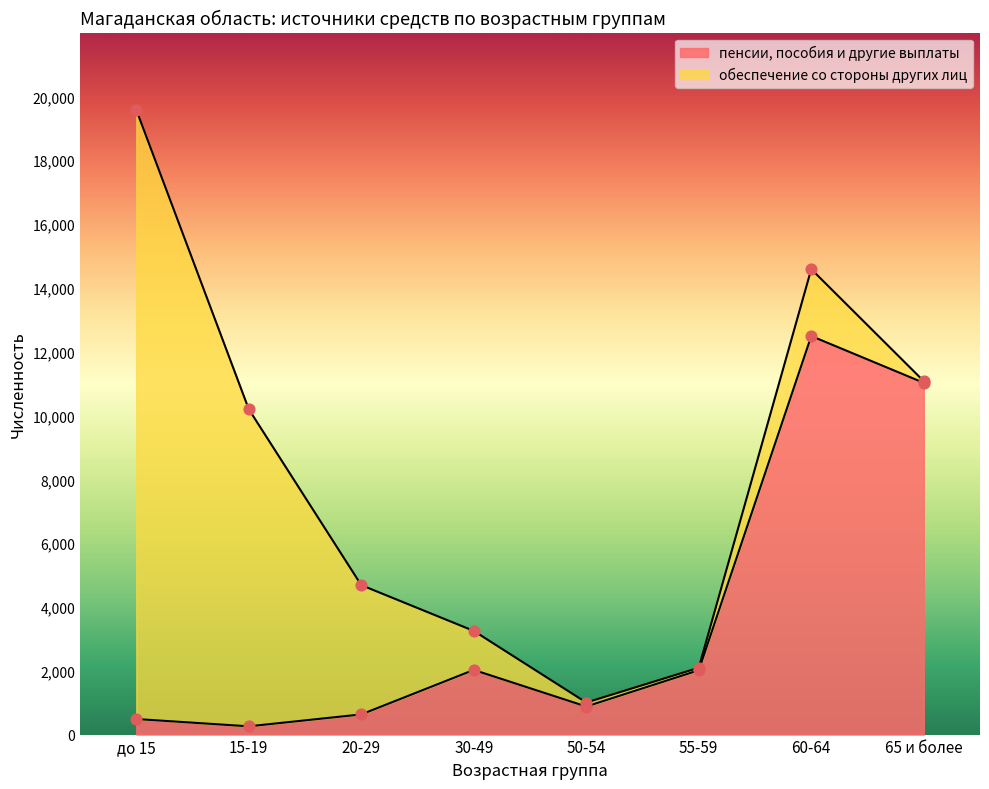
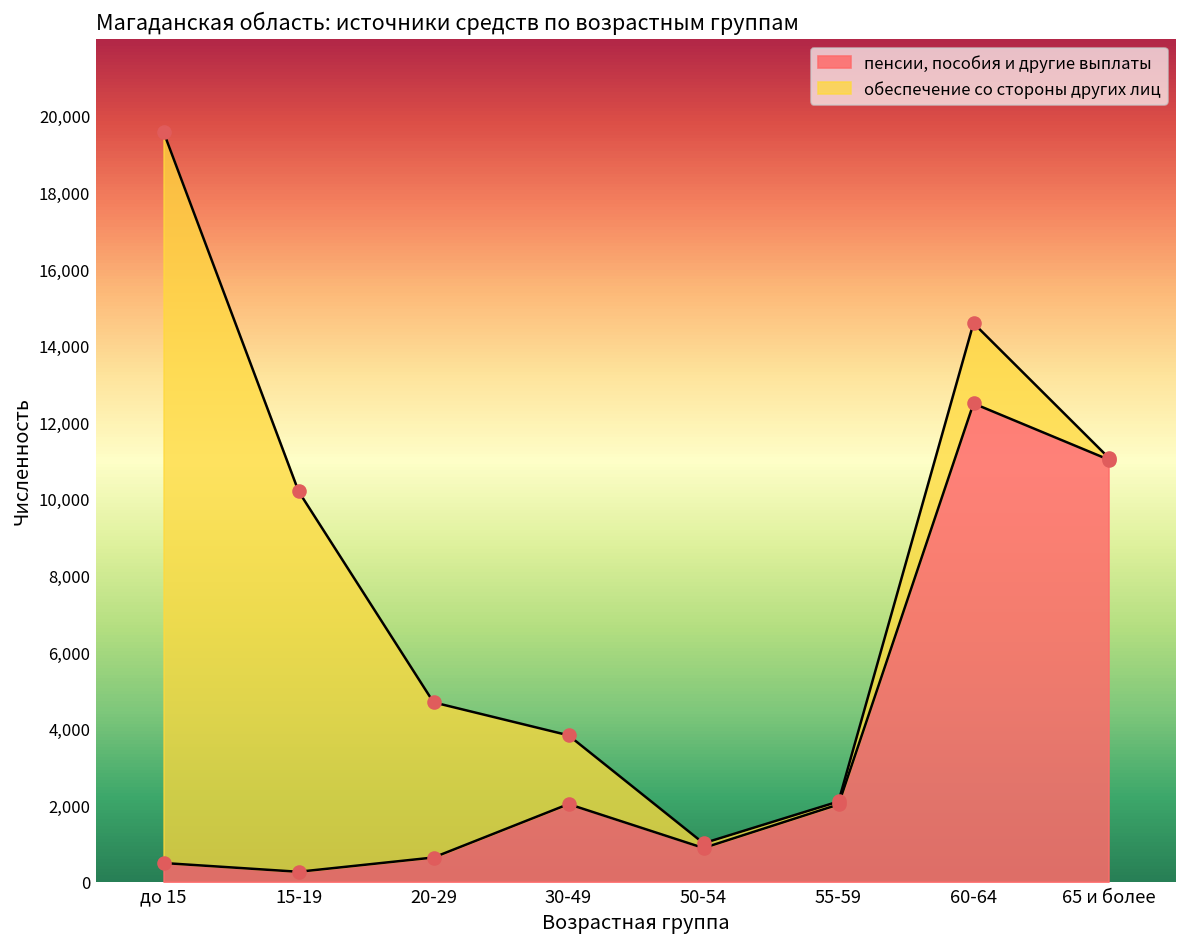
обеспечение со стороны других лиц, 30-49: 1,200 -> 1,800
